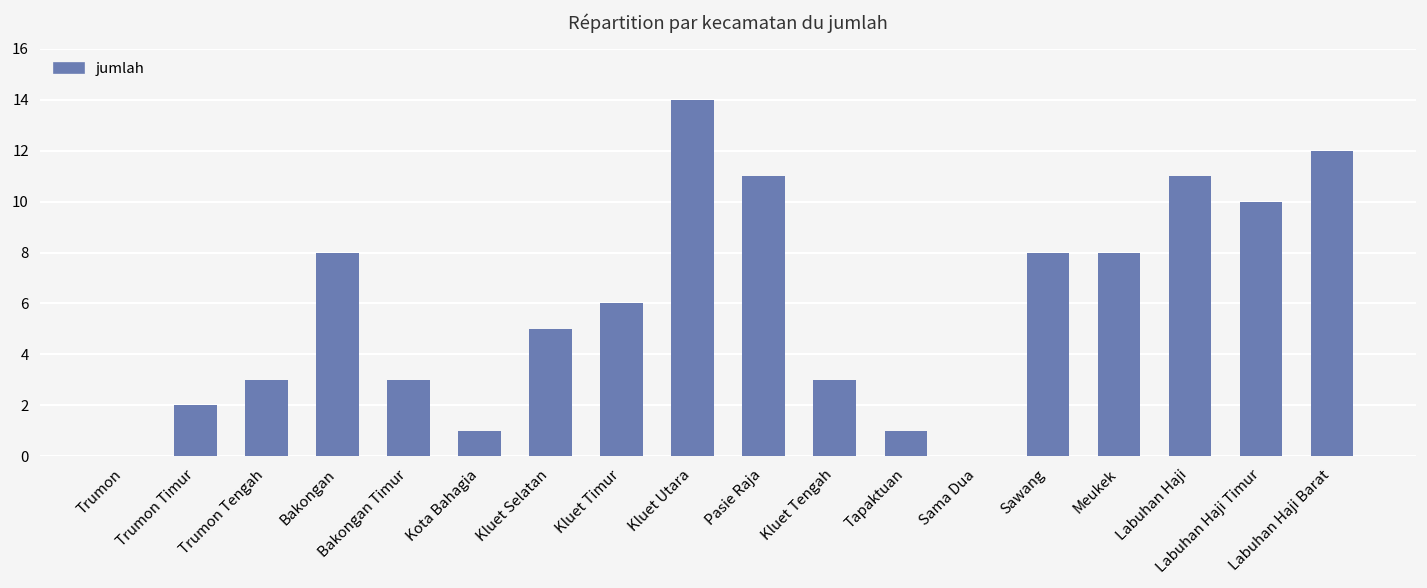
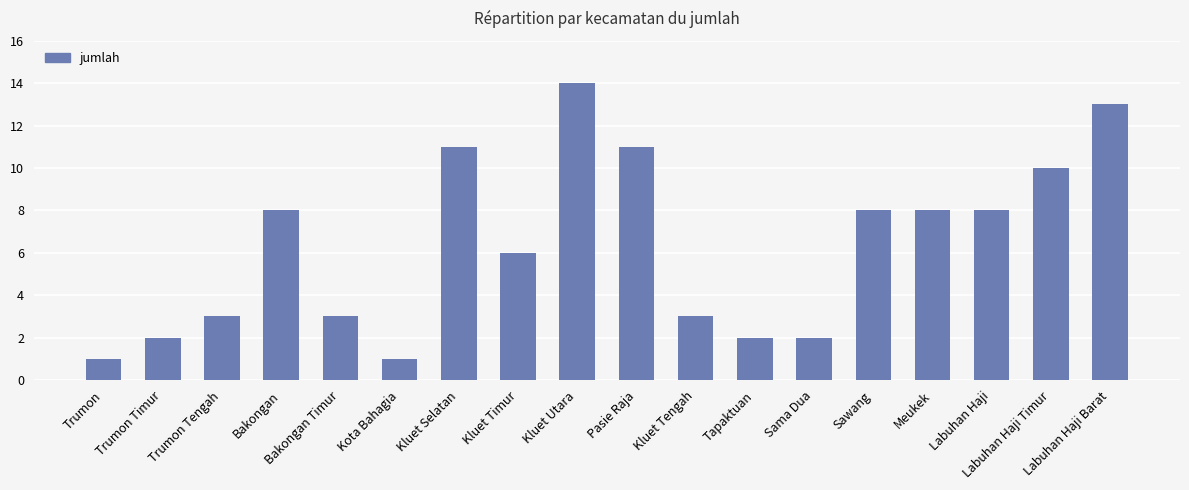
Trumon: 0 -> 1
Kluet Selatan: 5 -> 11
Tapaktuan: 1 -> 2
Sama Dua: 0 -> 2
Labuhan Haji: 11 -> 8
Labuhan Haji Barat: 12 -> 13
